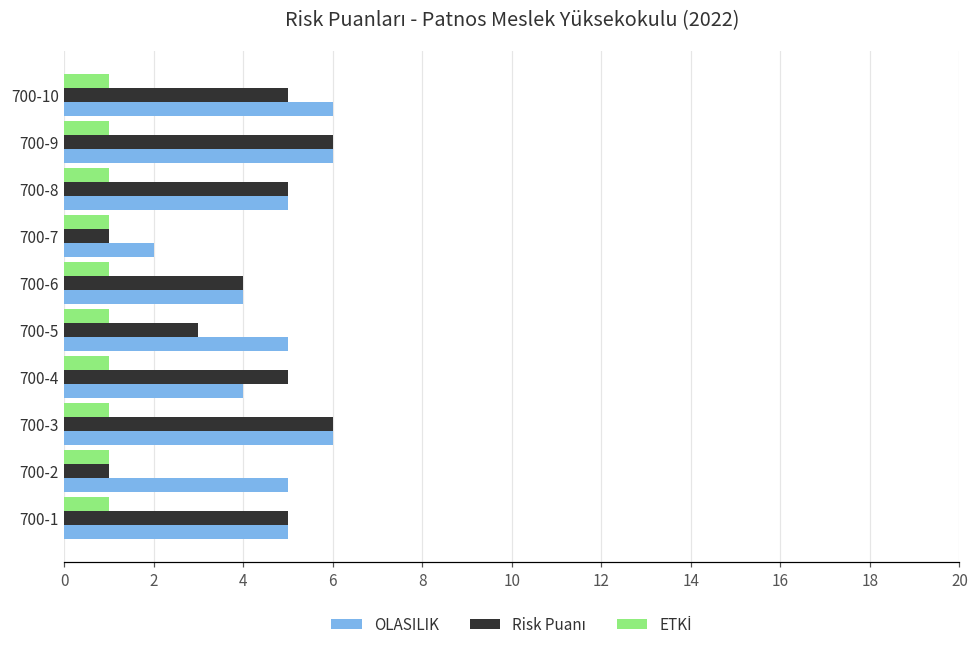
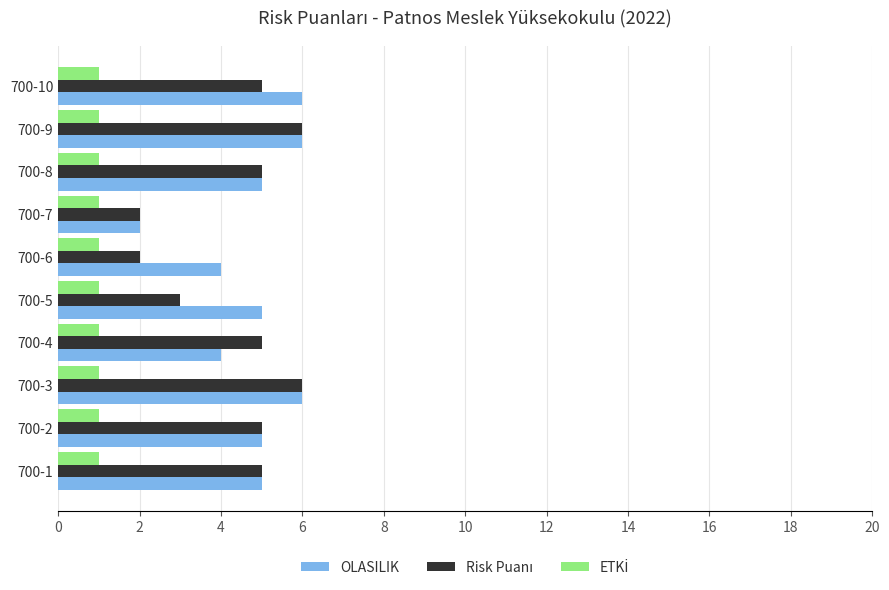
Risk Puanı, 700-7: 1 -> 2
Risk Puanı, 700-6: 4 -> 2
Risk Puanı, 700-2: 1 -> 5
